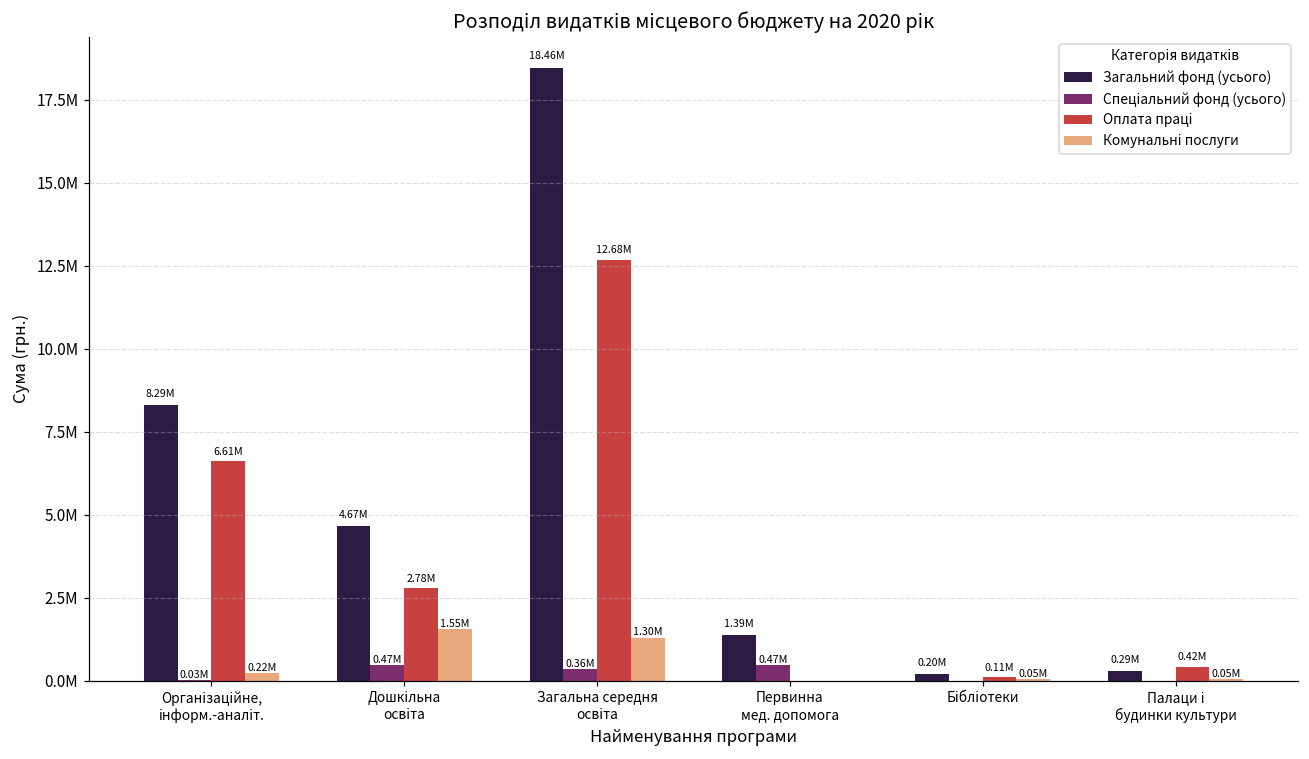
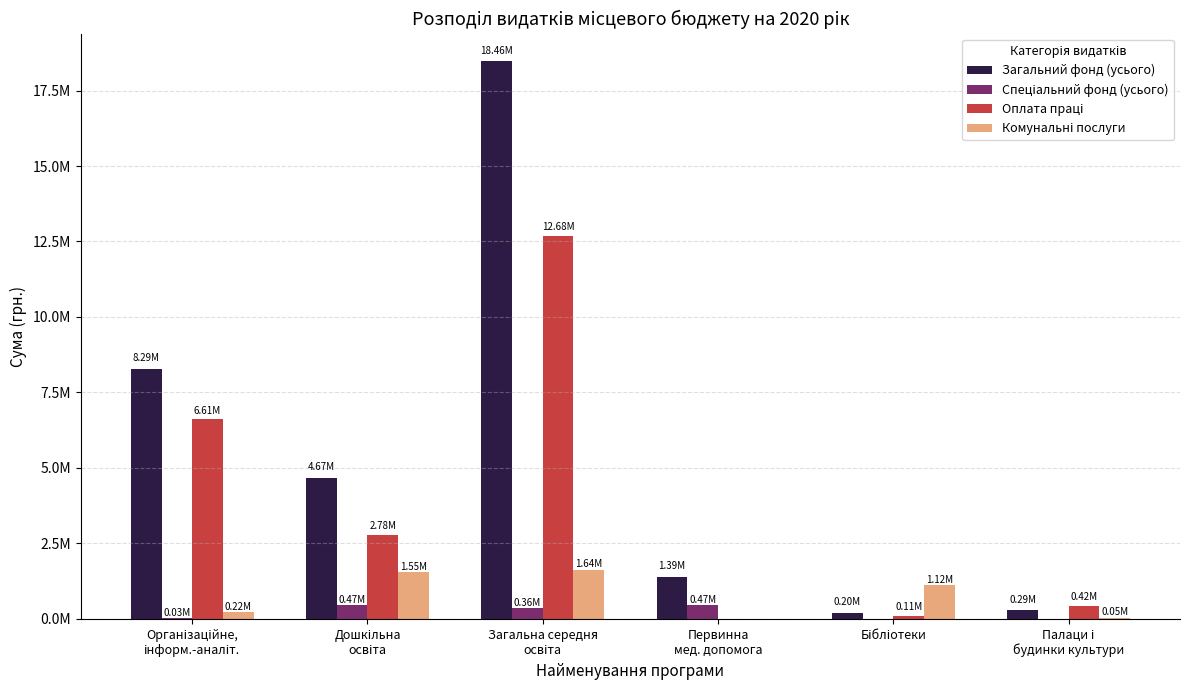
Комунальні послуги, Загальна середня освіта: 1.30M -> 1.64M
Комунальні послуги, Бібліотеки: 0.05M -> 1.12M
